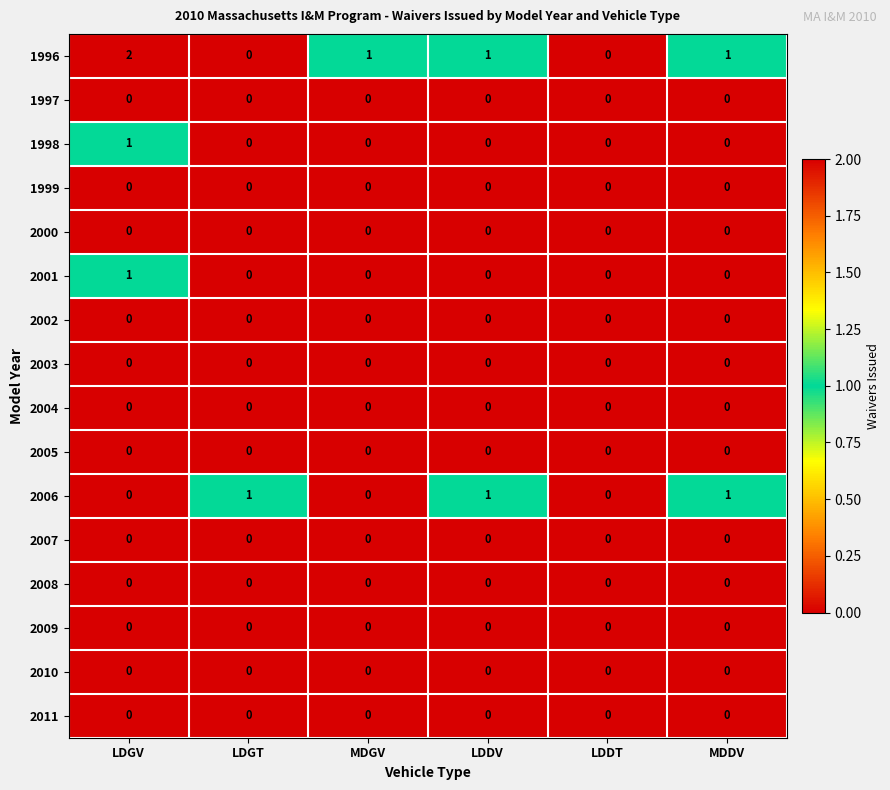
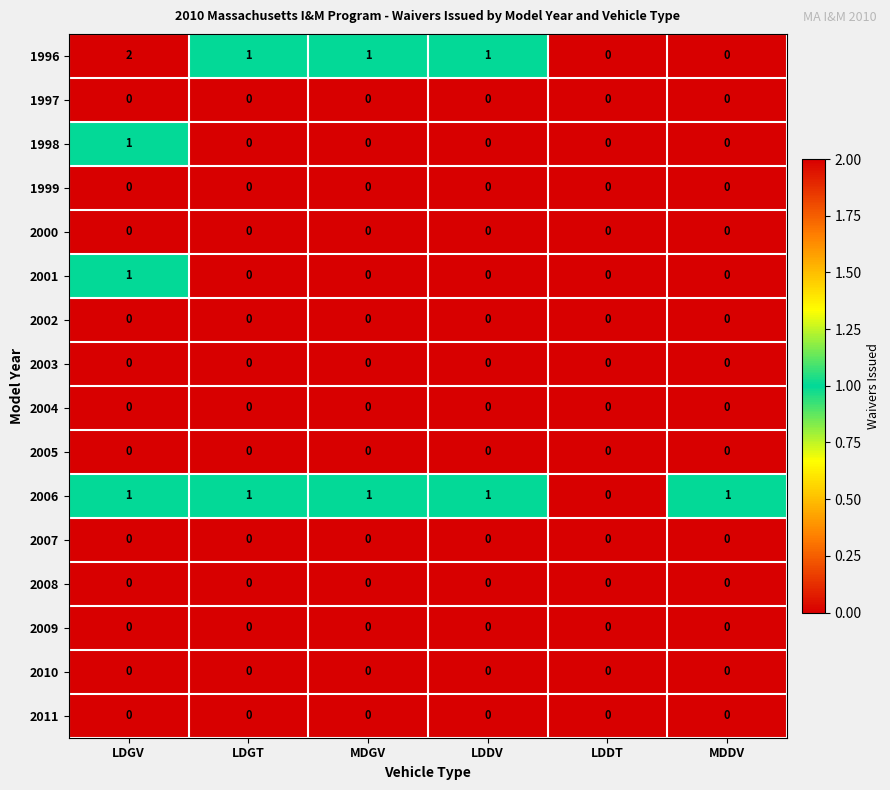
1996, LDGT: 0 -> 1
1996, MDDV: 1 -> 0
2006, LDGV: 0 -> 1
2006, MDGV: 0 -> 1
